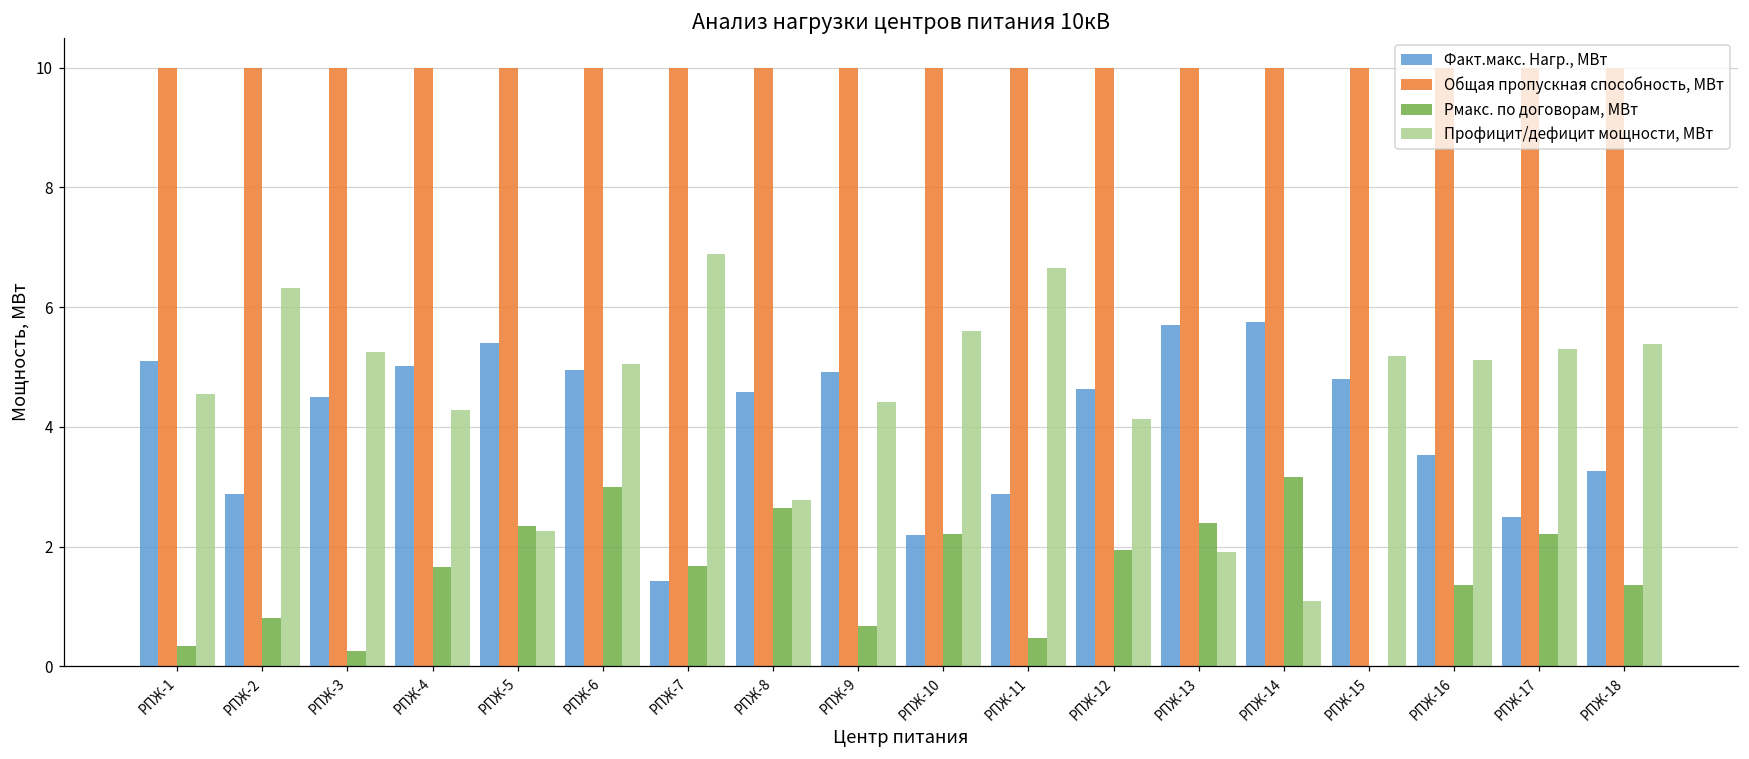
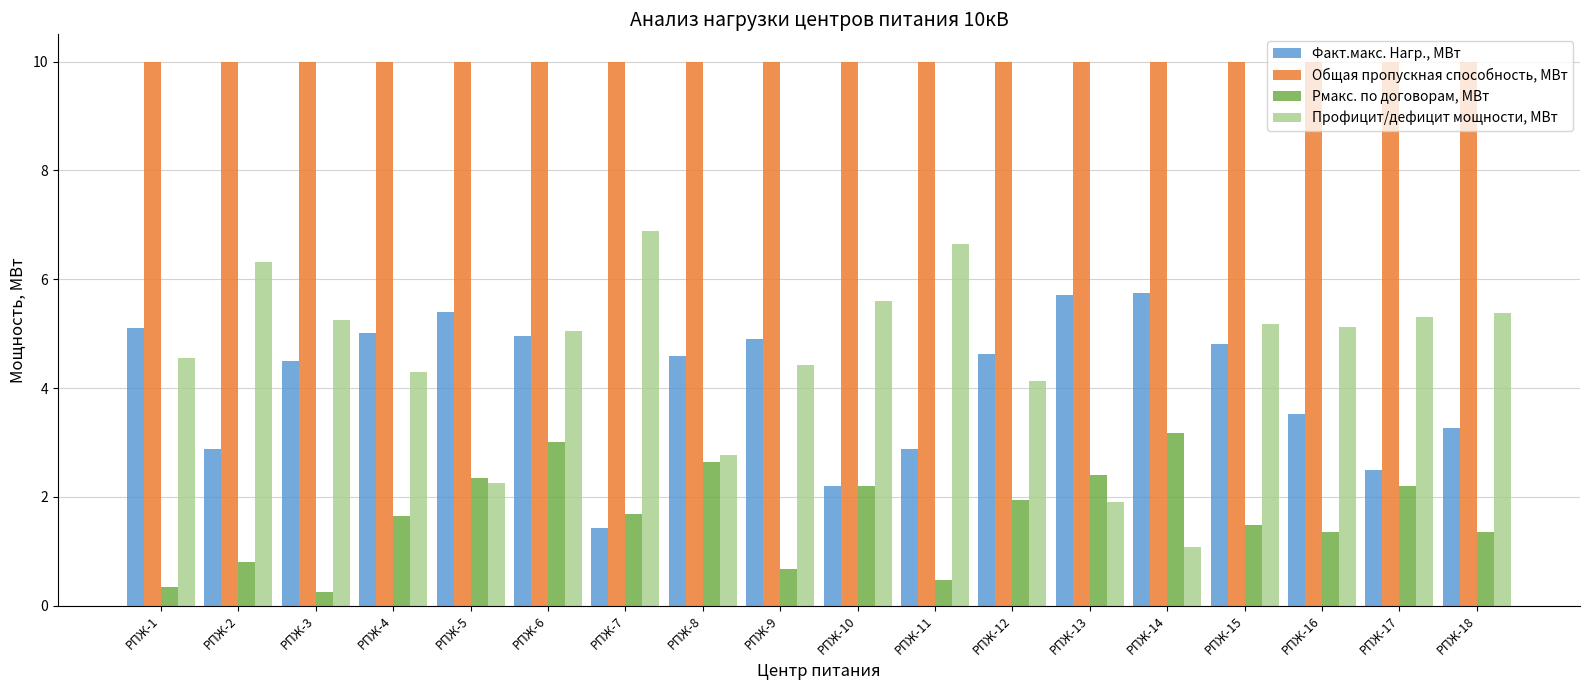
Рмакс. по договорам, МВт, РПЖ-15: 0.0 -> 1.5
